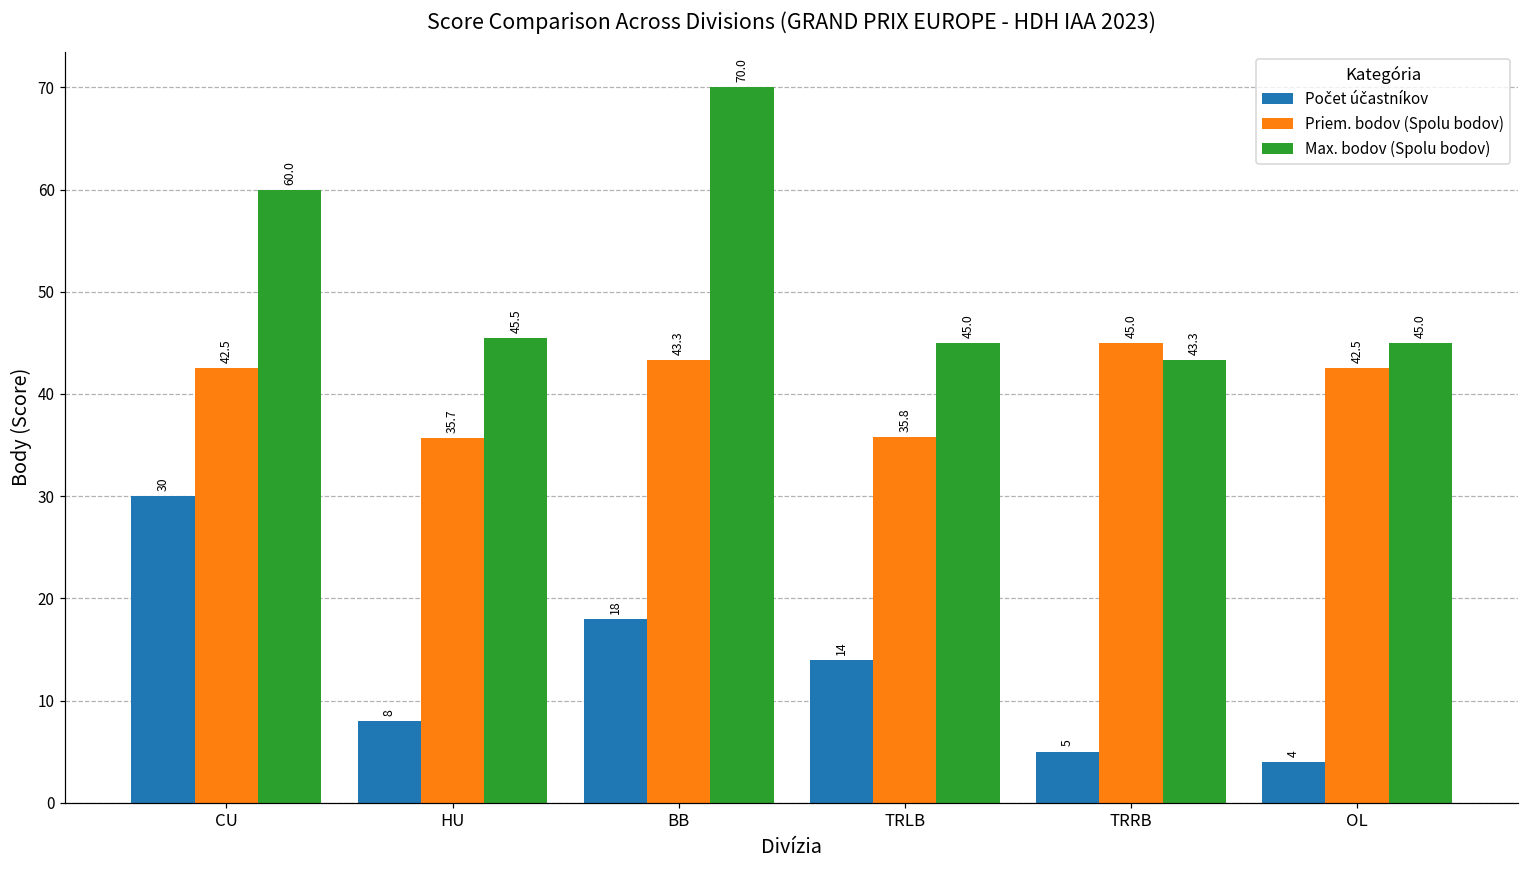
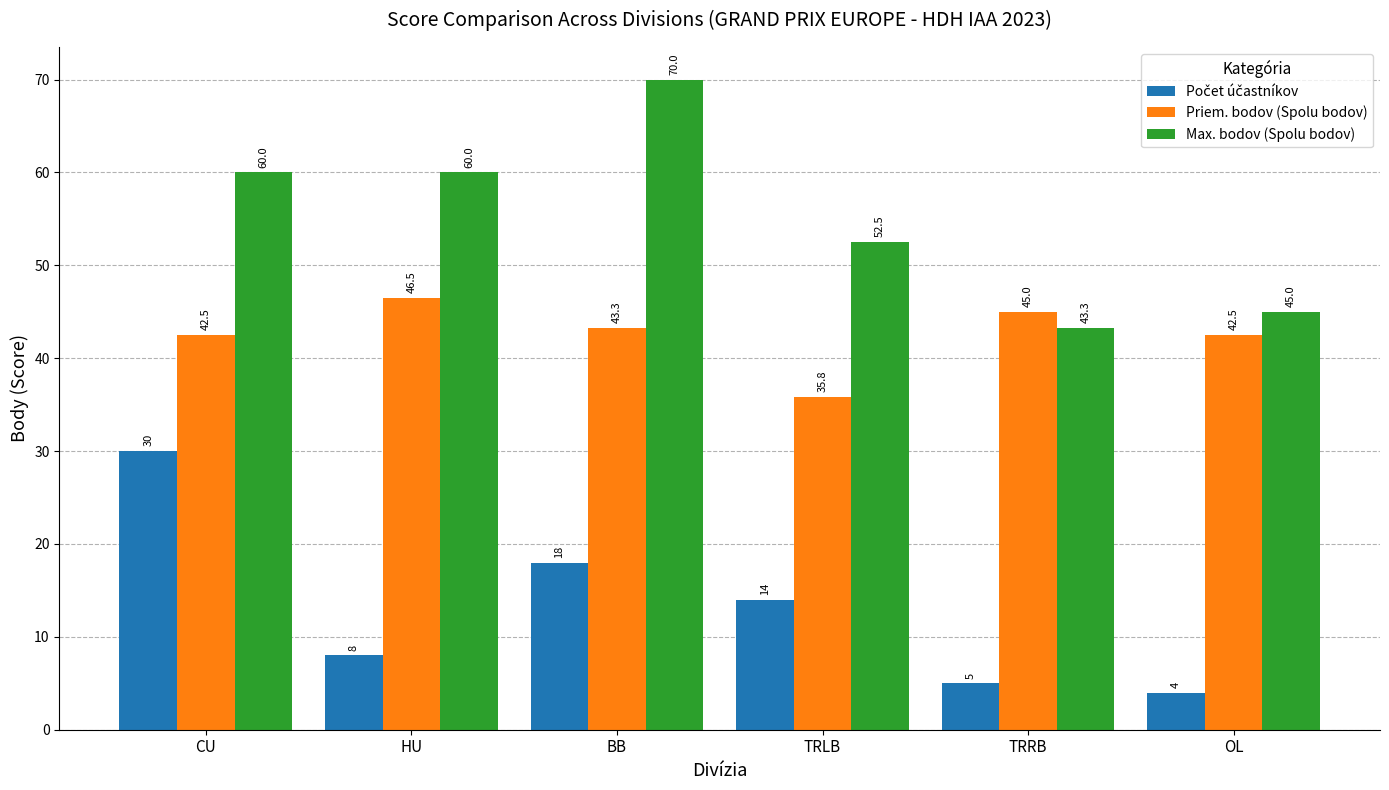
Priem. bodov (Spolu bodov), HU: 35.7 -> 46.5
Max. bodov (Spolu bodov), HU: 45.5 -> 60.0
Max. bodov (Spolu bodov), TRLB: 45.0 -> 52.5
